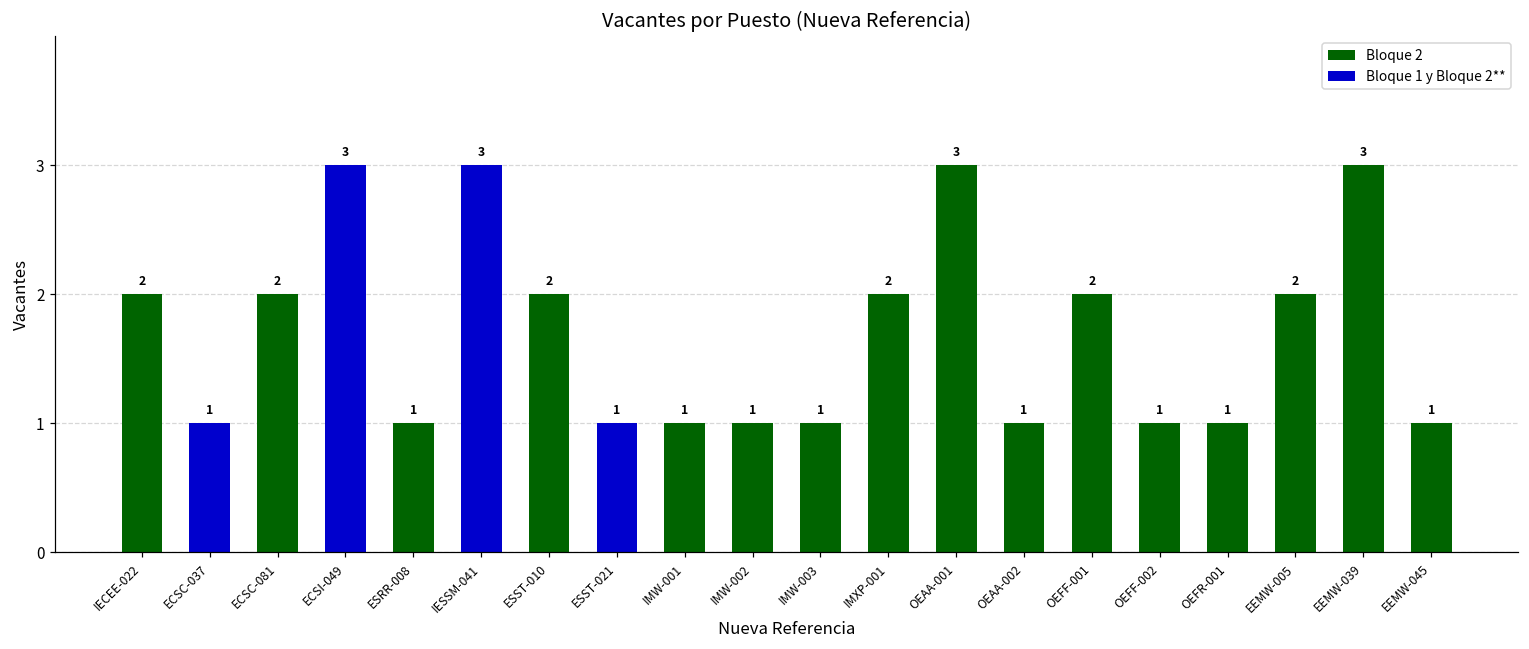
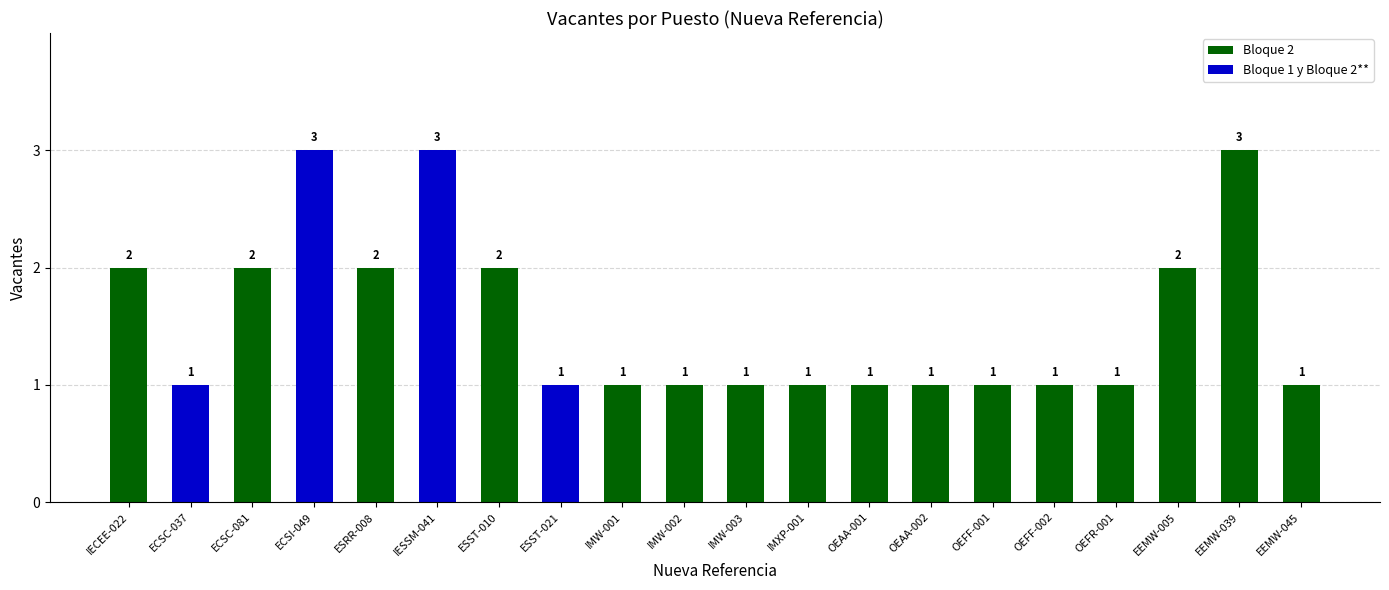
ESRR-008: 1 -> 2
IMXP-001: 2 -> 1
OEAA-001: 3 -> 1
OEFF-001: 2 -> 1
